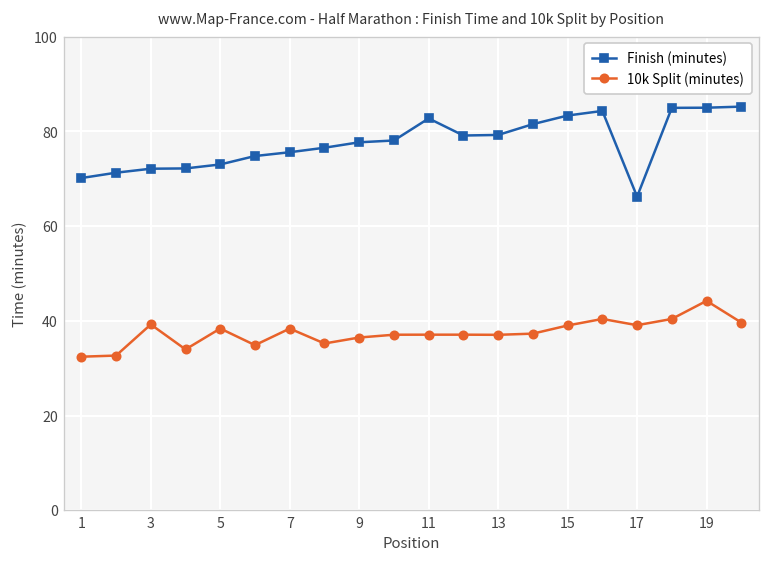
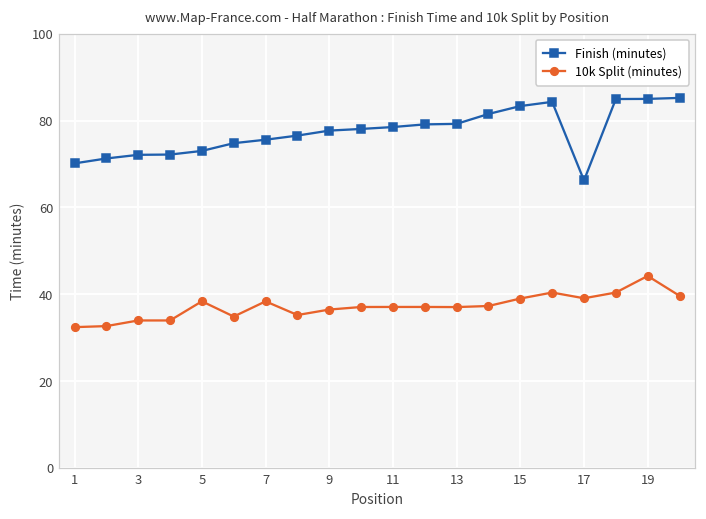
10k Split (minutes), 3: 39 -> 34
Finish (minutes), 11: 83 -> 79
